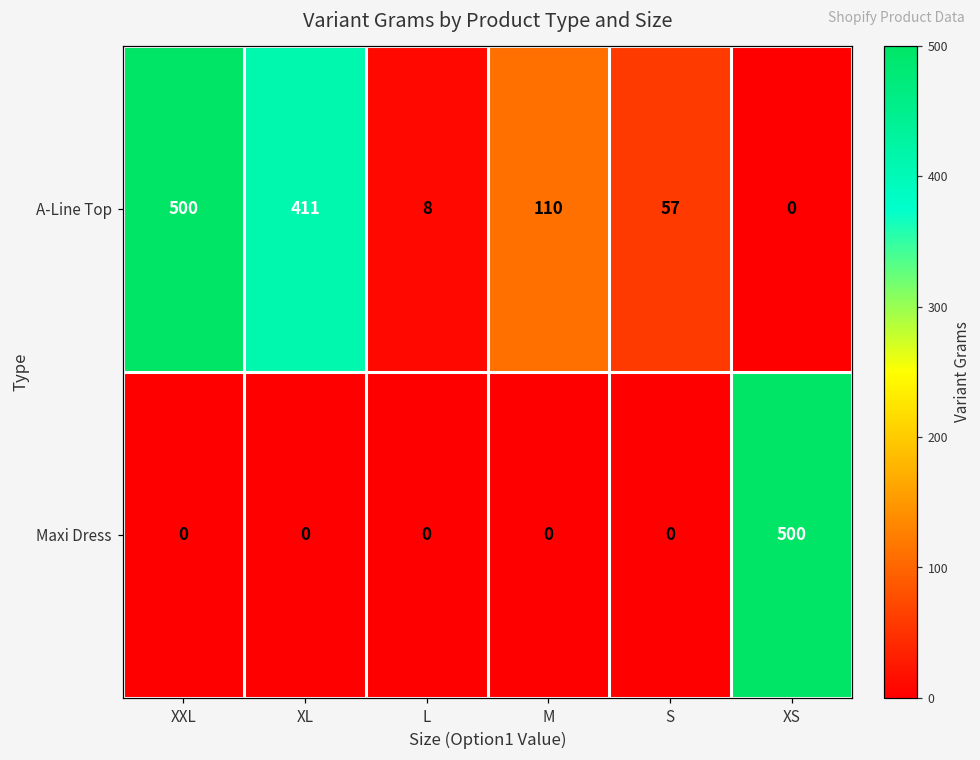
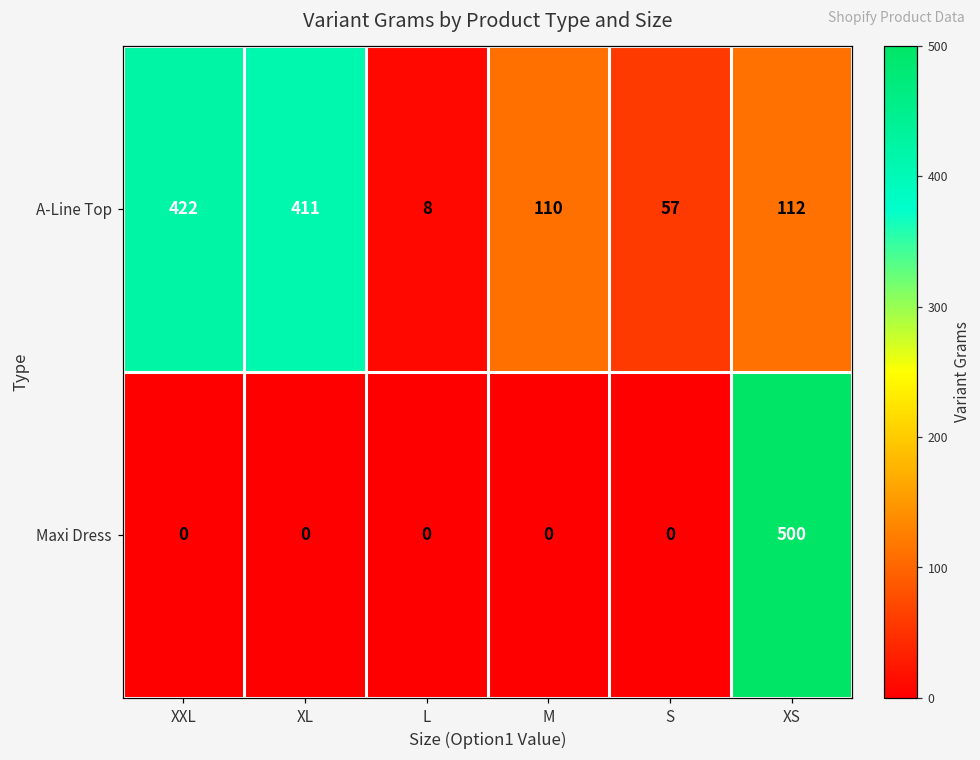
A-Line Top, XXL: 500 -> 422
A-Line Top, XS: 0 -> 112
